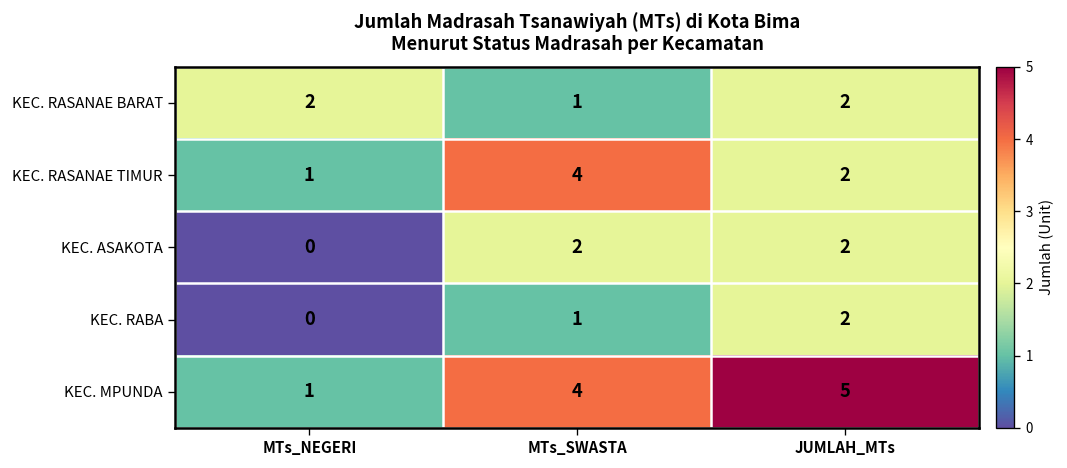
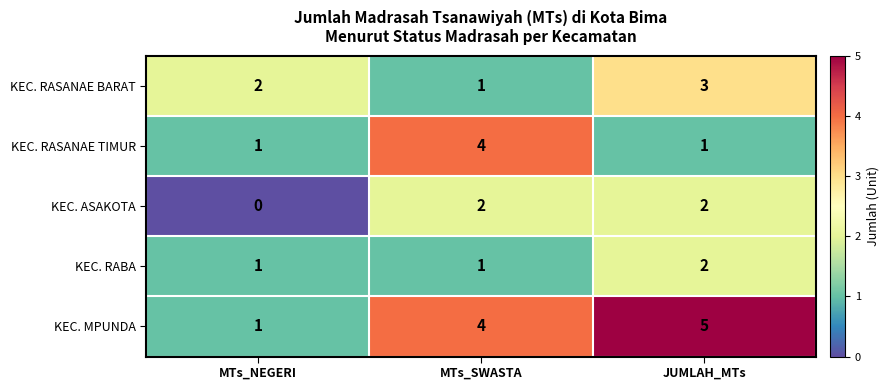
KEC. RASANAE BARAT, JUMLAH_MTs: 2 -> 3
KEC. RASANAE TIMUR, JUMLAH_MTs: 2 -> 1
KEC. RABA, MTs_NEGERI: 0 -> 1
